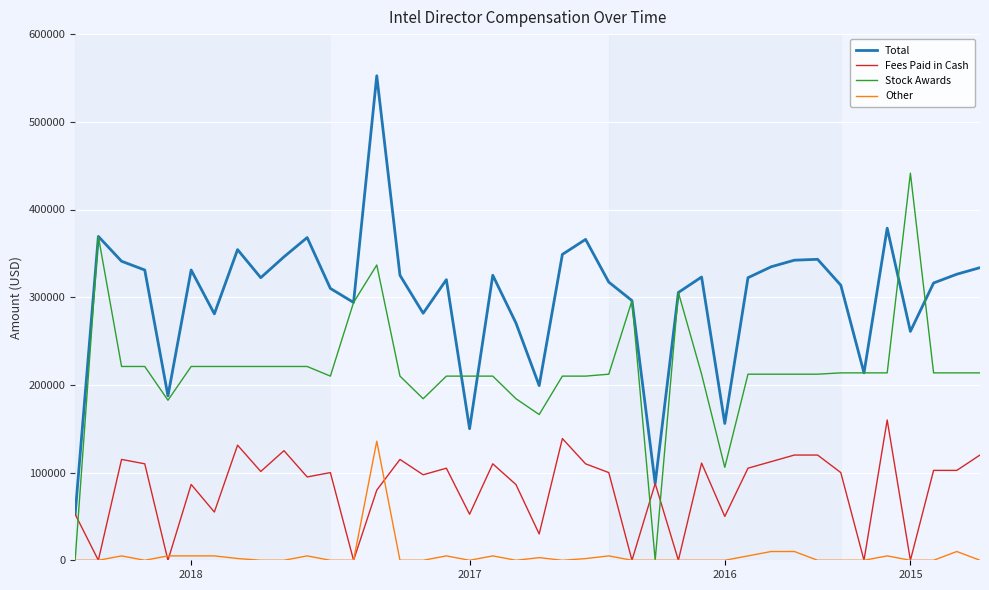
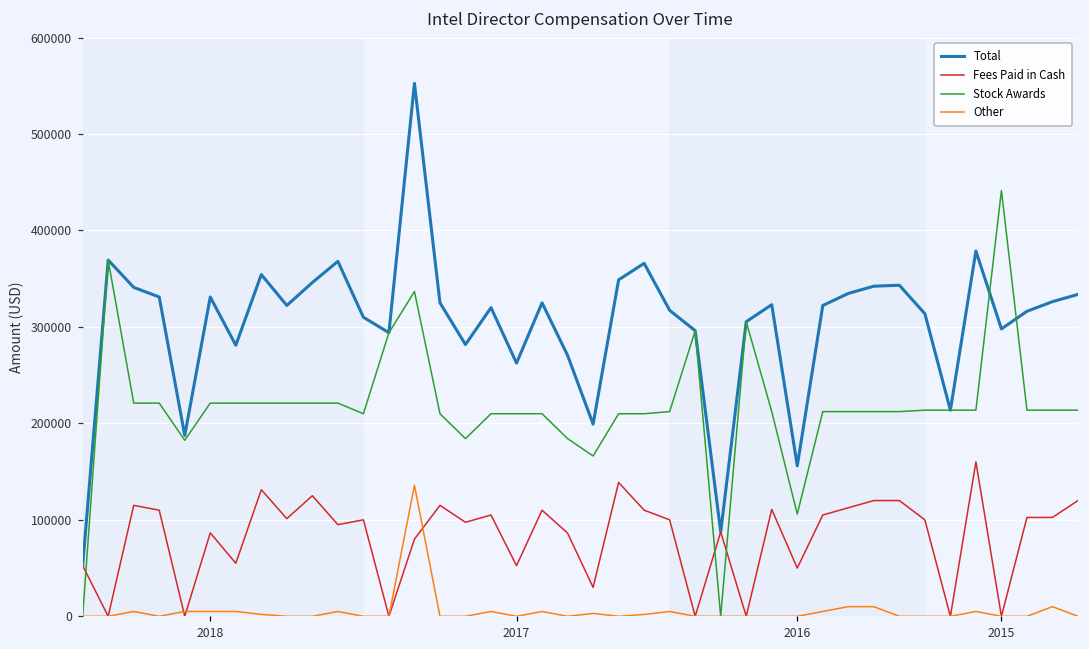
Total, 2017: 150000 -> 260000
Total, 2015: 260000 -> 300000
